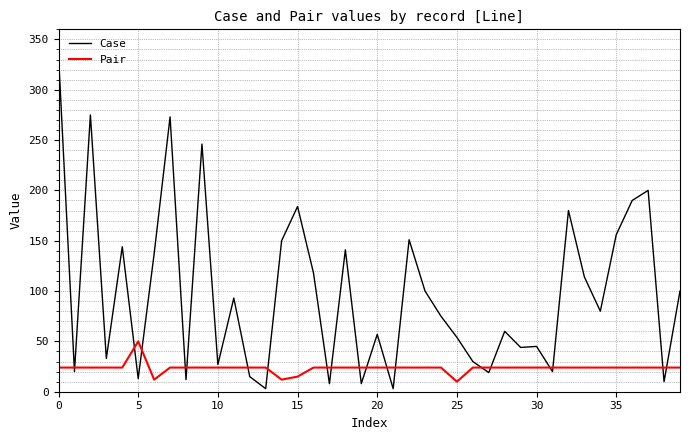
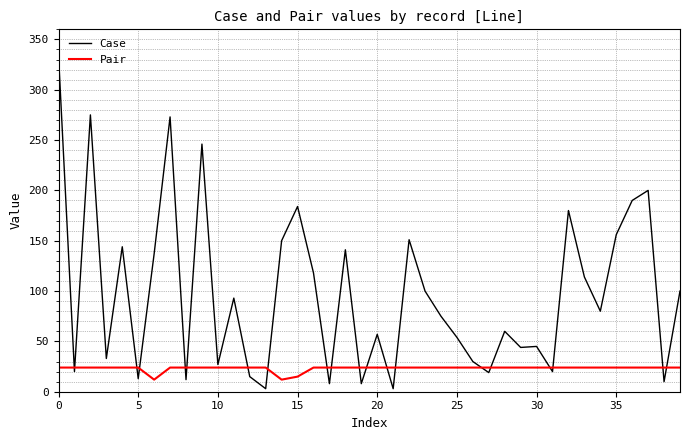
Pair, 5: 50 -> 24
Pair, 25: 10 -> 24
